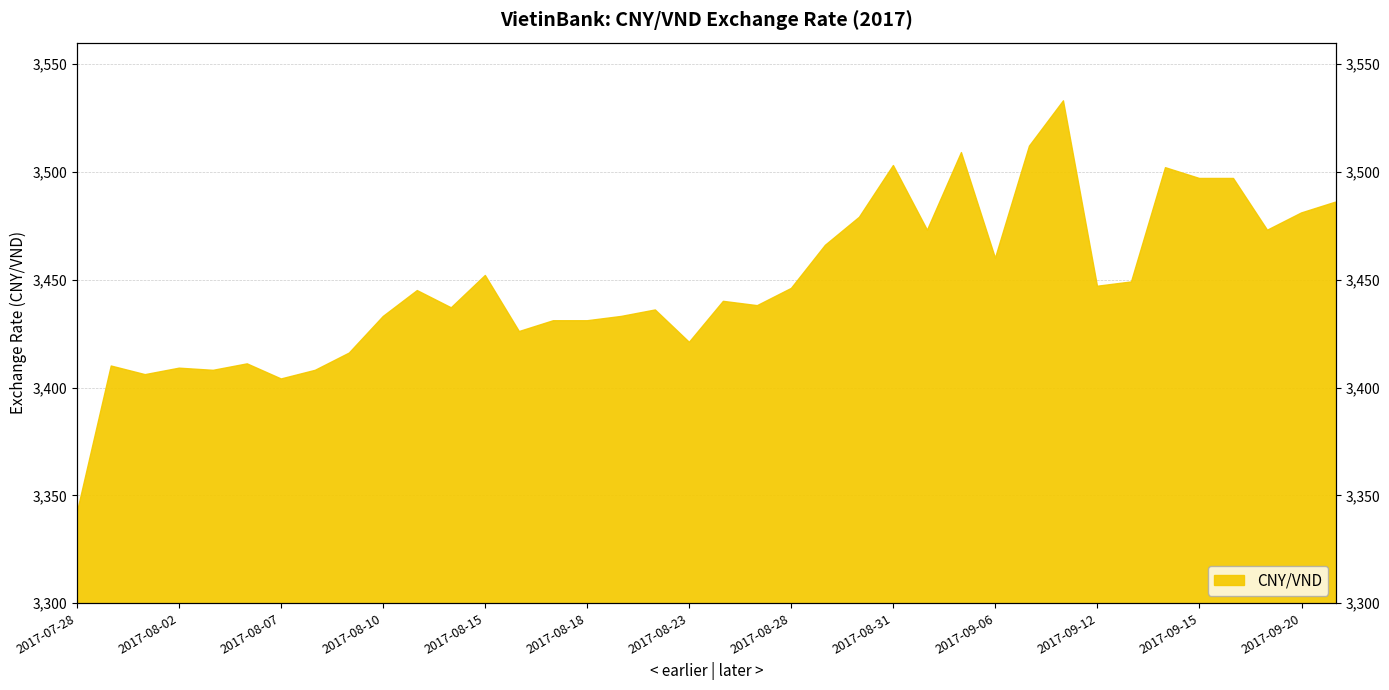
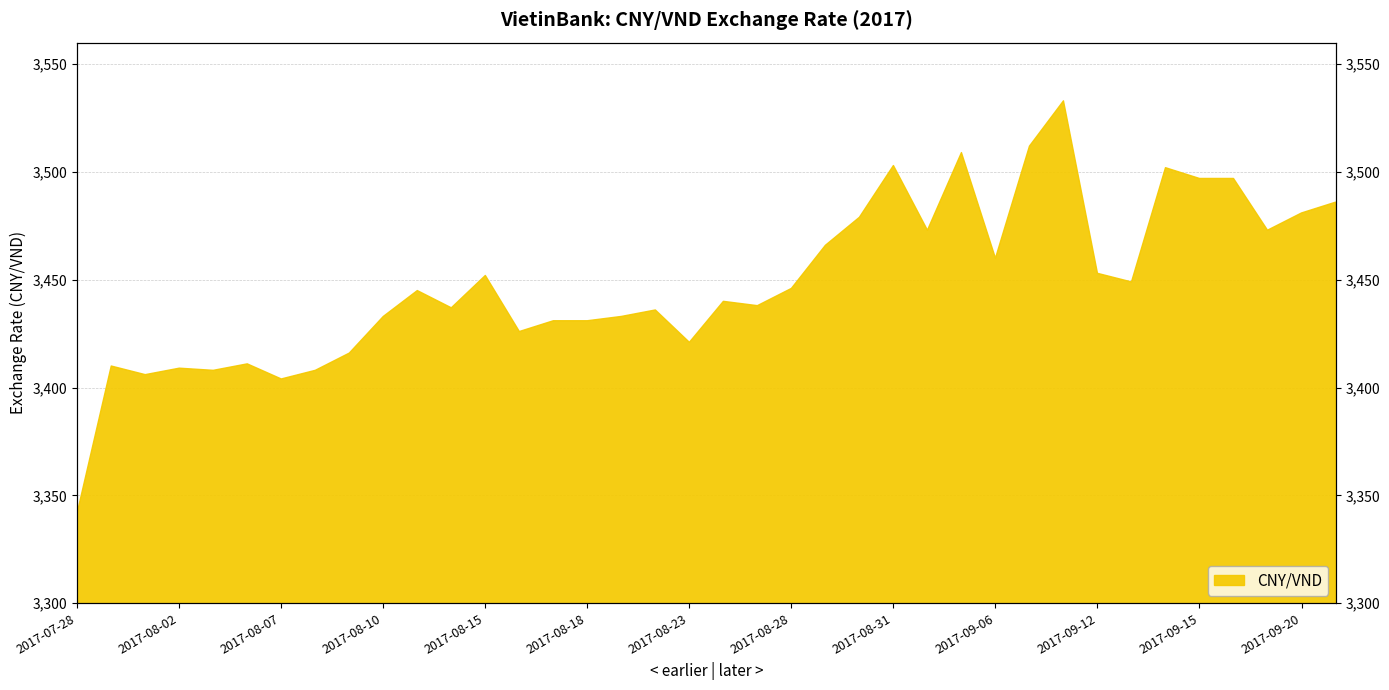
2017-09-12: 3,447 -> 3,453
